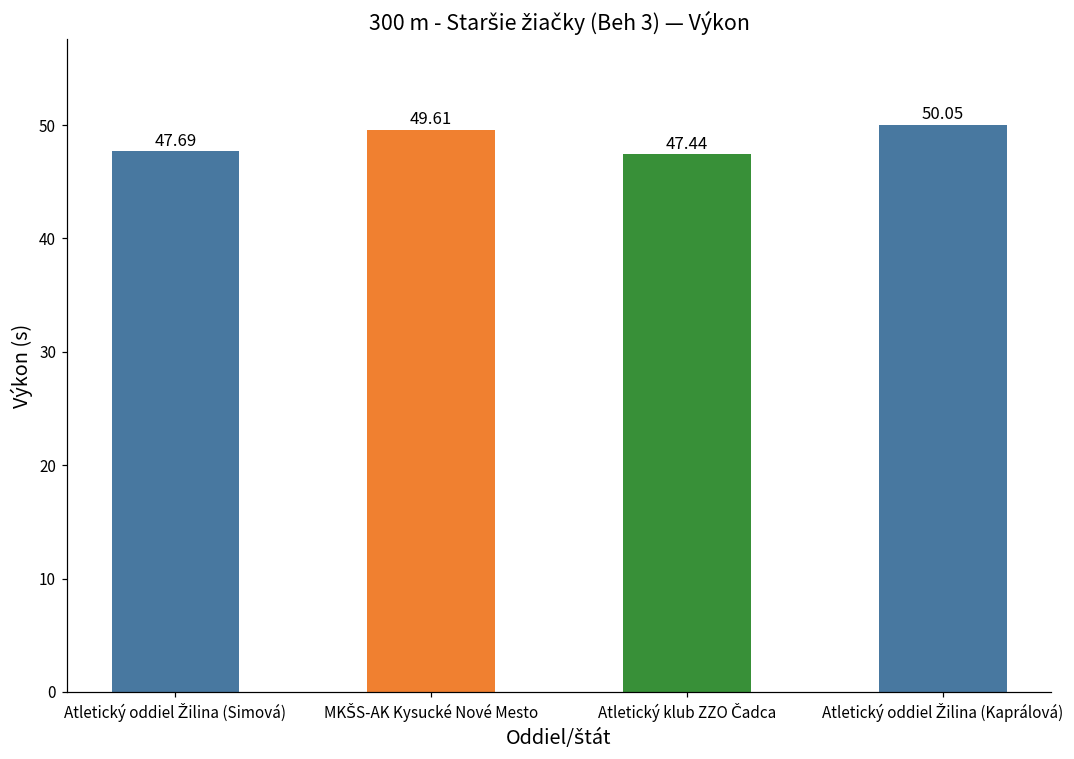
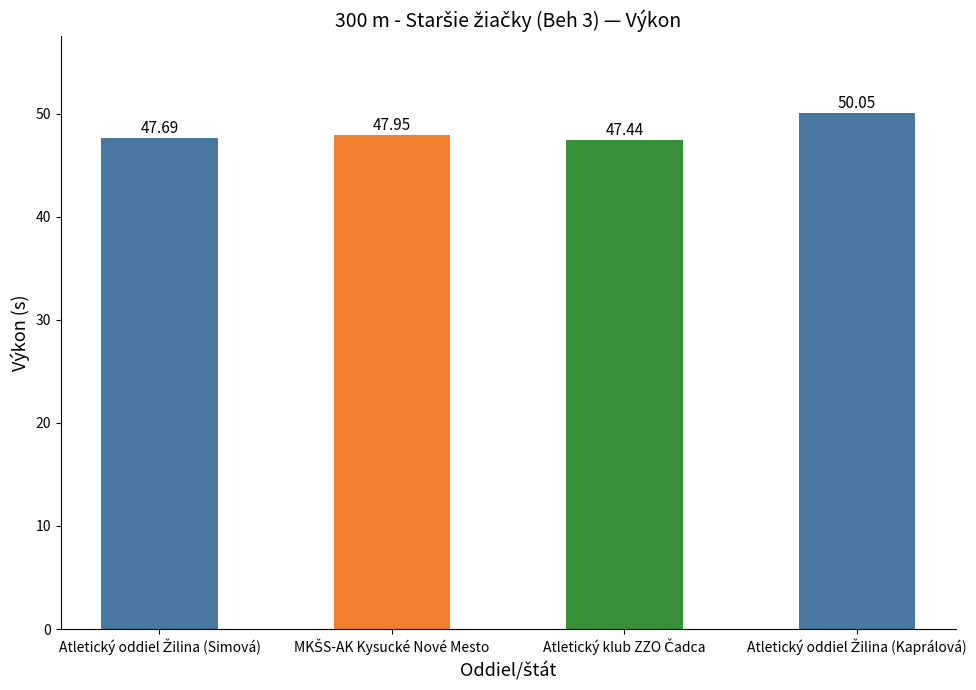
MKŠS-AK Kysucké Nové Mesto: 49.61 -> 47.95
